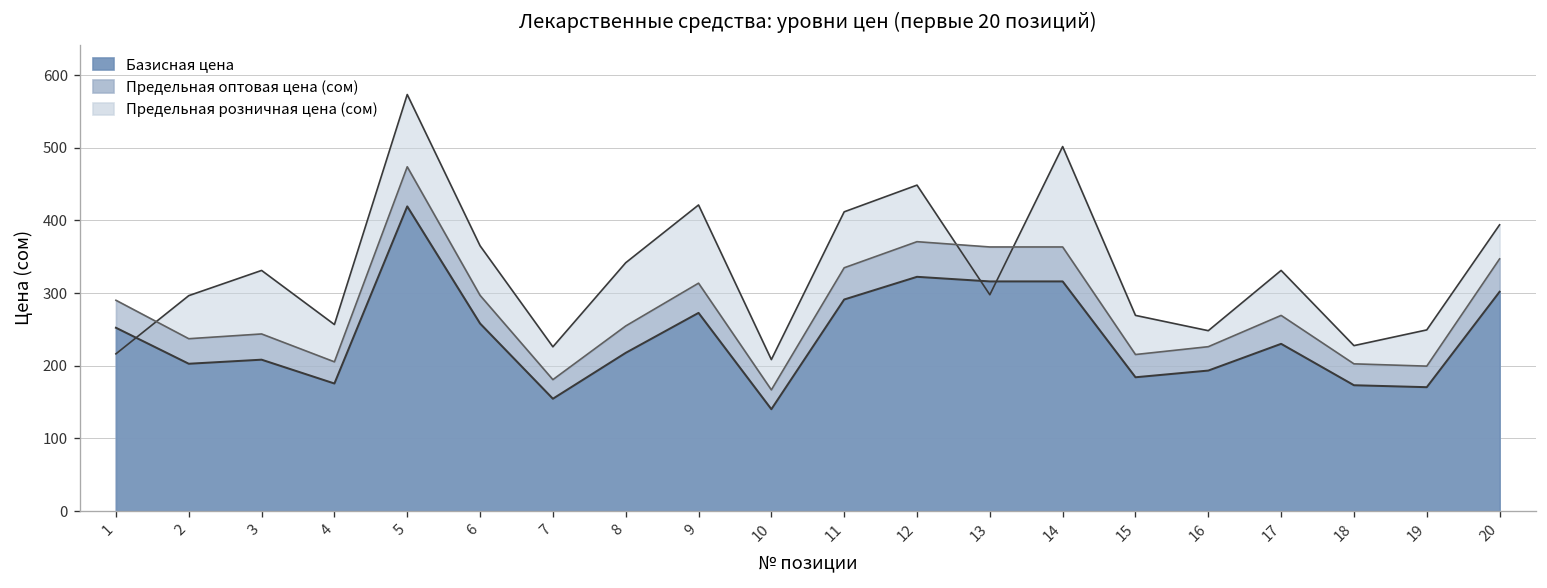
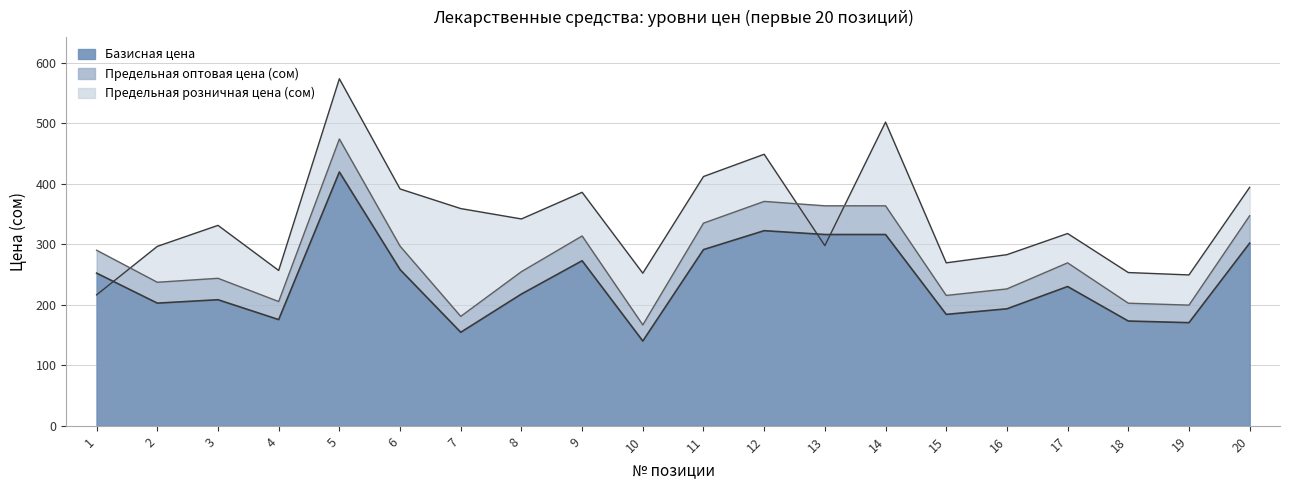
Предельная розничная цена (сом), 6: 370 -> 390
Предельная розничная цена (сом), 7: 230 -> 360
Предельная розничная цена (сом), 9: 420 -> 390
Предельная розничная цена (сом), 10: 210 -> 250
Предельная розничная цена (сом), 16: 250 -> 280
Предельная розничная цена (сом), 17: 330 -> 320
Предельная розничная цена (сом), 18: 230 -> 250
